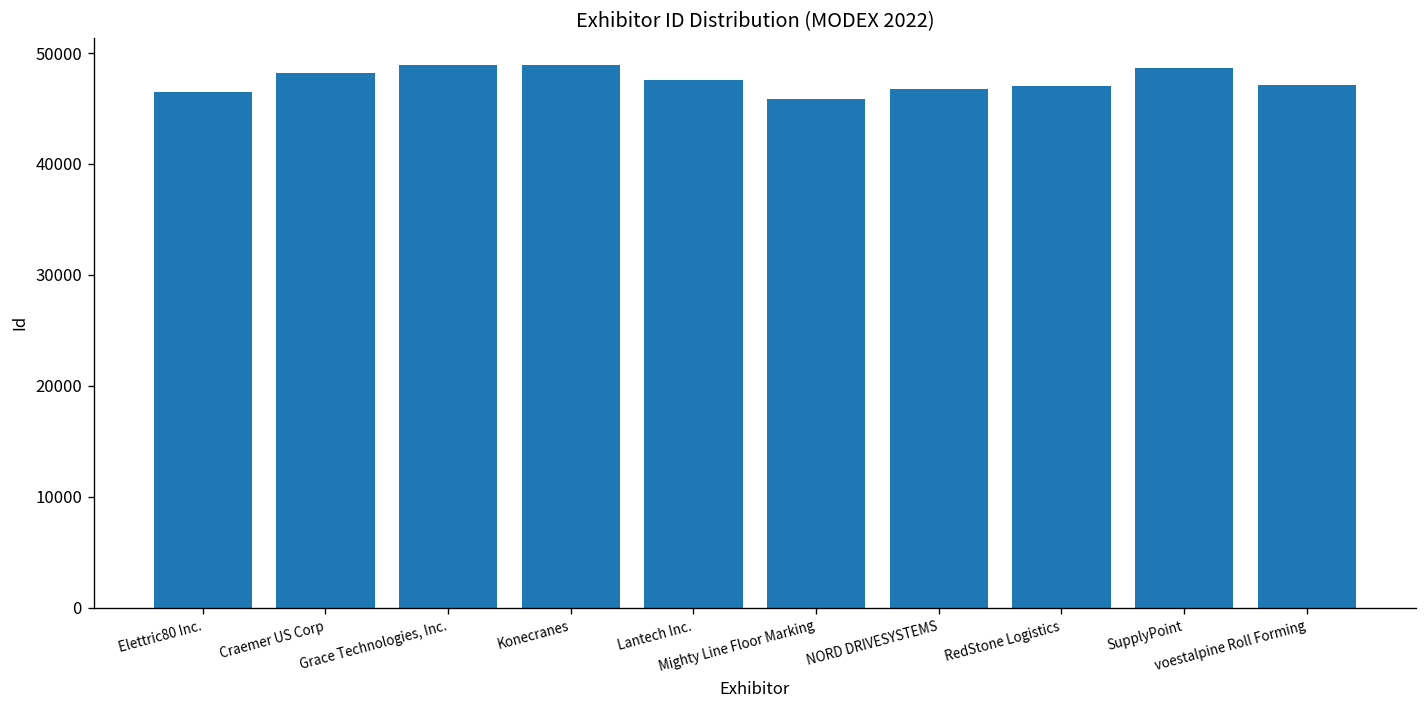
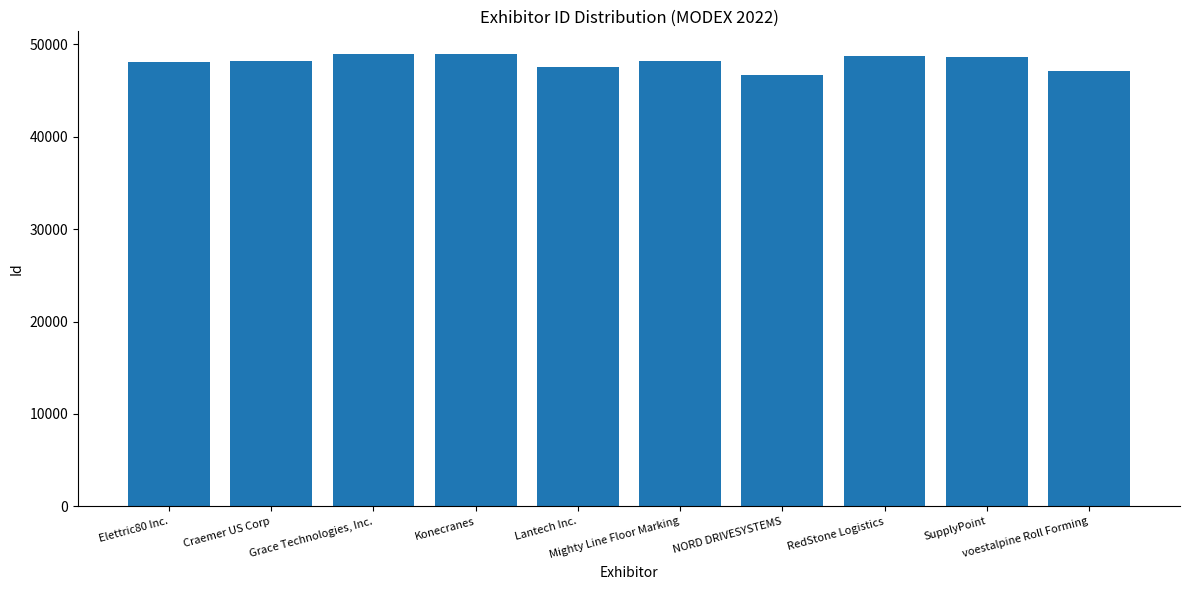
Elettric80 Inc.: 47000 -> 48000
Mighty Line Floor Marking: 46000 -> 48000
RedStone Logistics: 47000 -> 49000
